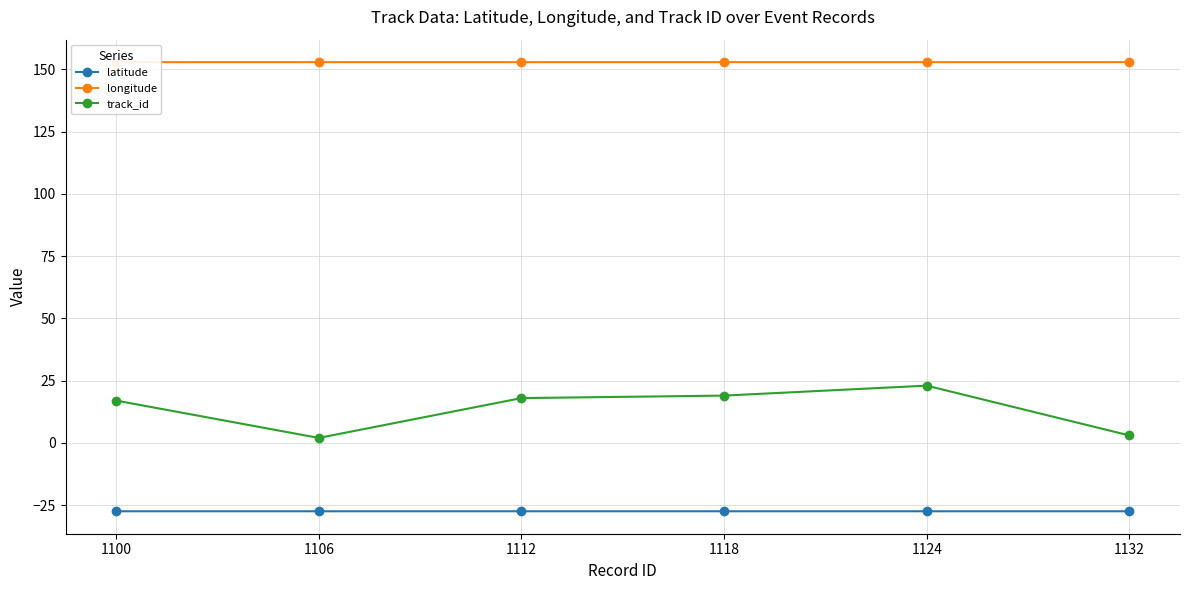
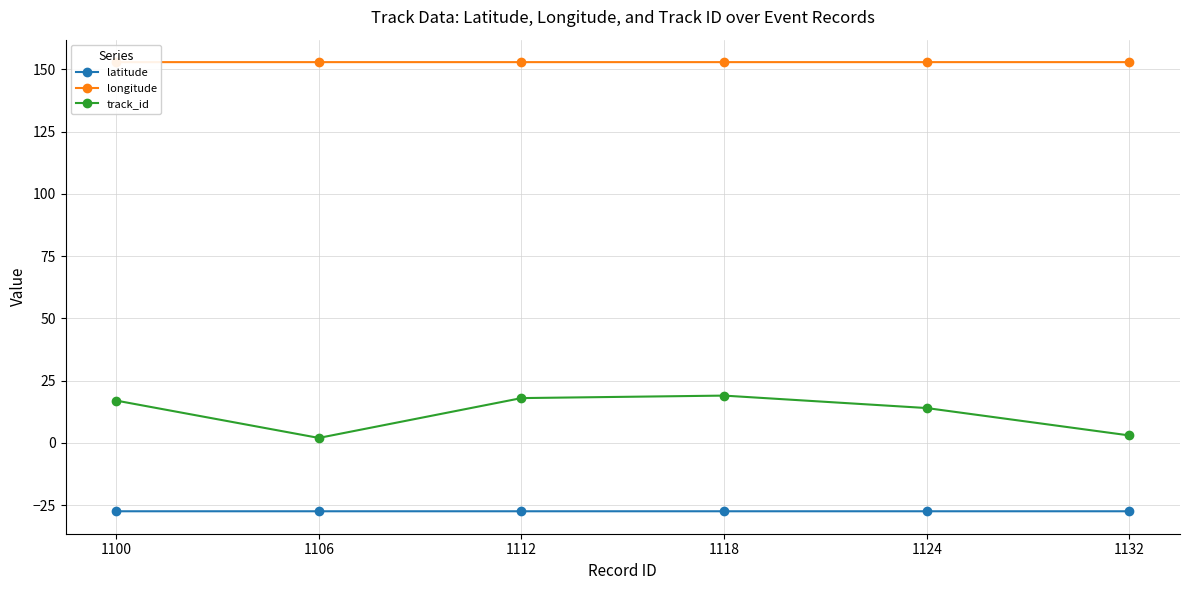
track_id, 1124: 23 -> 14
